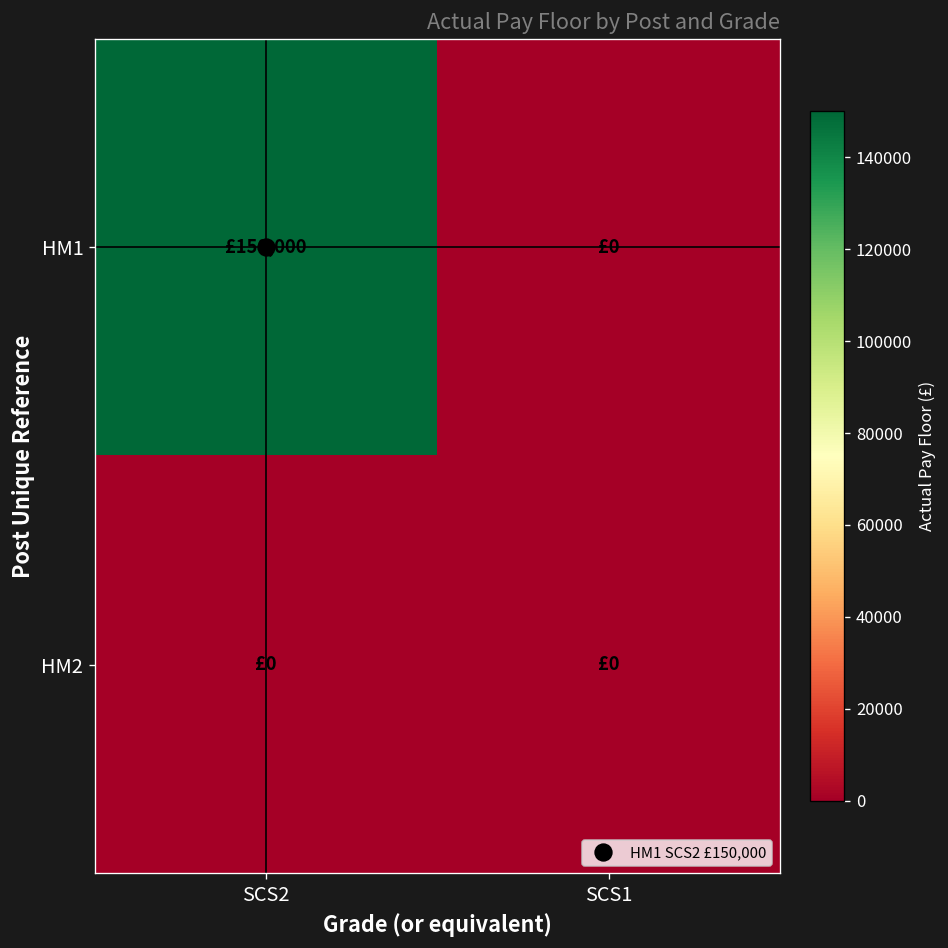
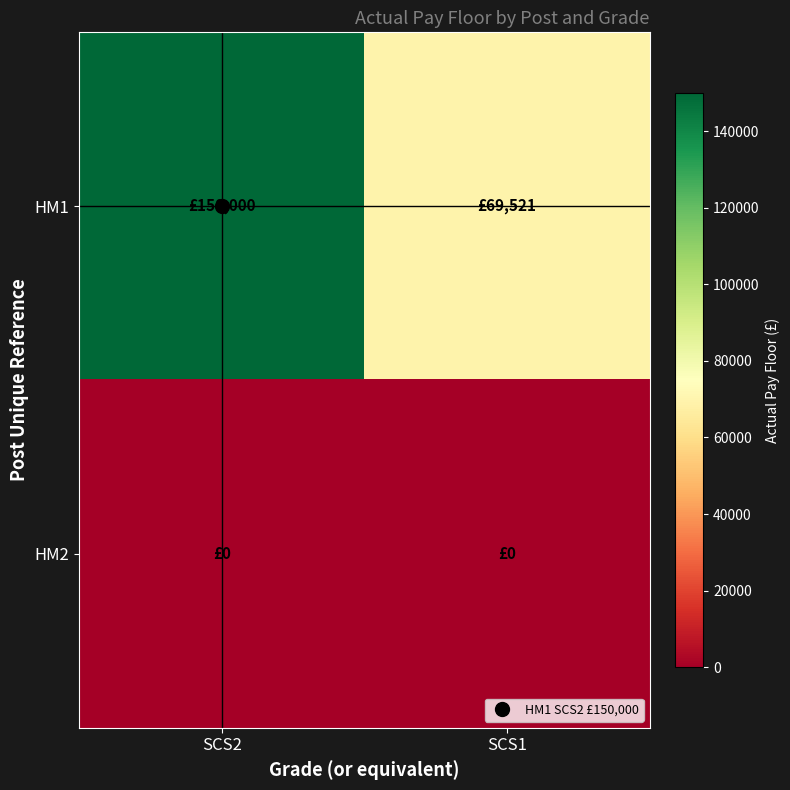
HM1, SCS1: £0 -> £69,521
